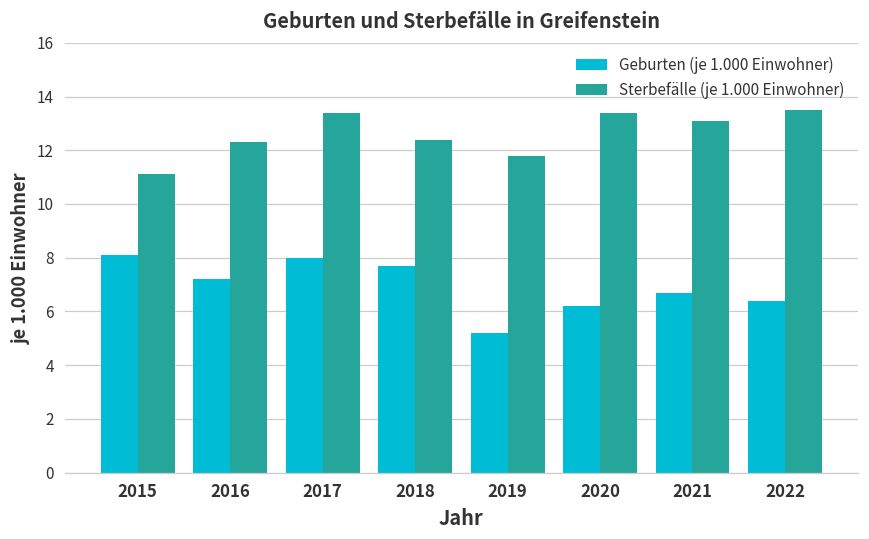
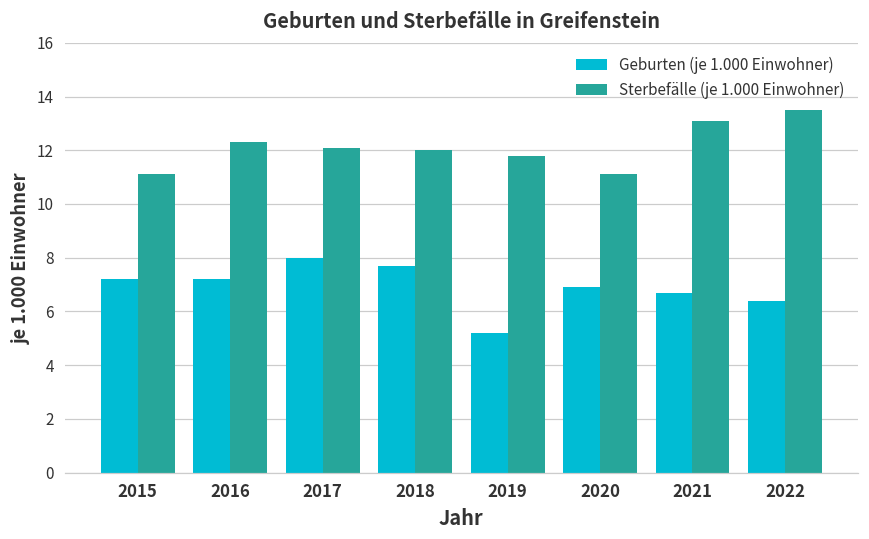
Geburten (je 1.000 Einwohner), 2015: 8.1 -> 7.2
Sterbefälle (je 1.000 Einwohner), 2017: 13.4 -> 12.1
Sterbefälle (je 1.000 Einwohner), 2018: 12.4 -> 12.0
Geburten (je 1.000 Einwohner), 2020: 6.2 -> 6.9
Sterbefälle (je 1.000 Einwohner), 2020: 13.4 -> 11.1
